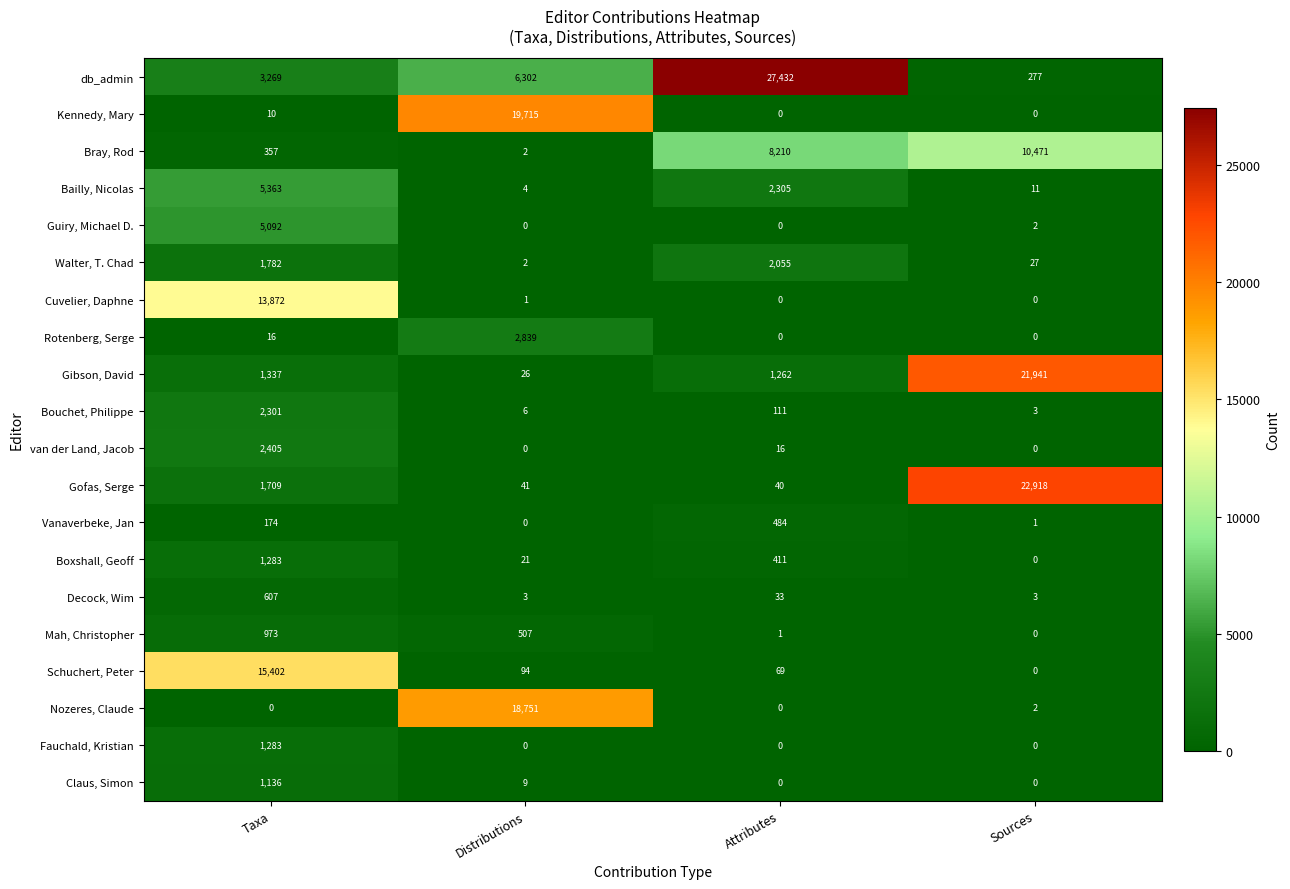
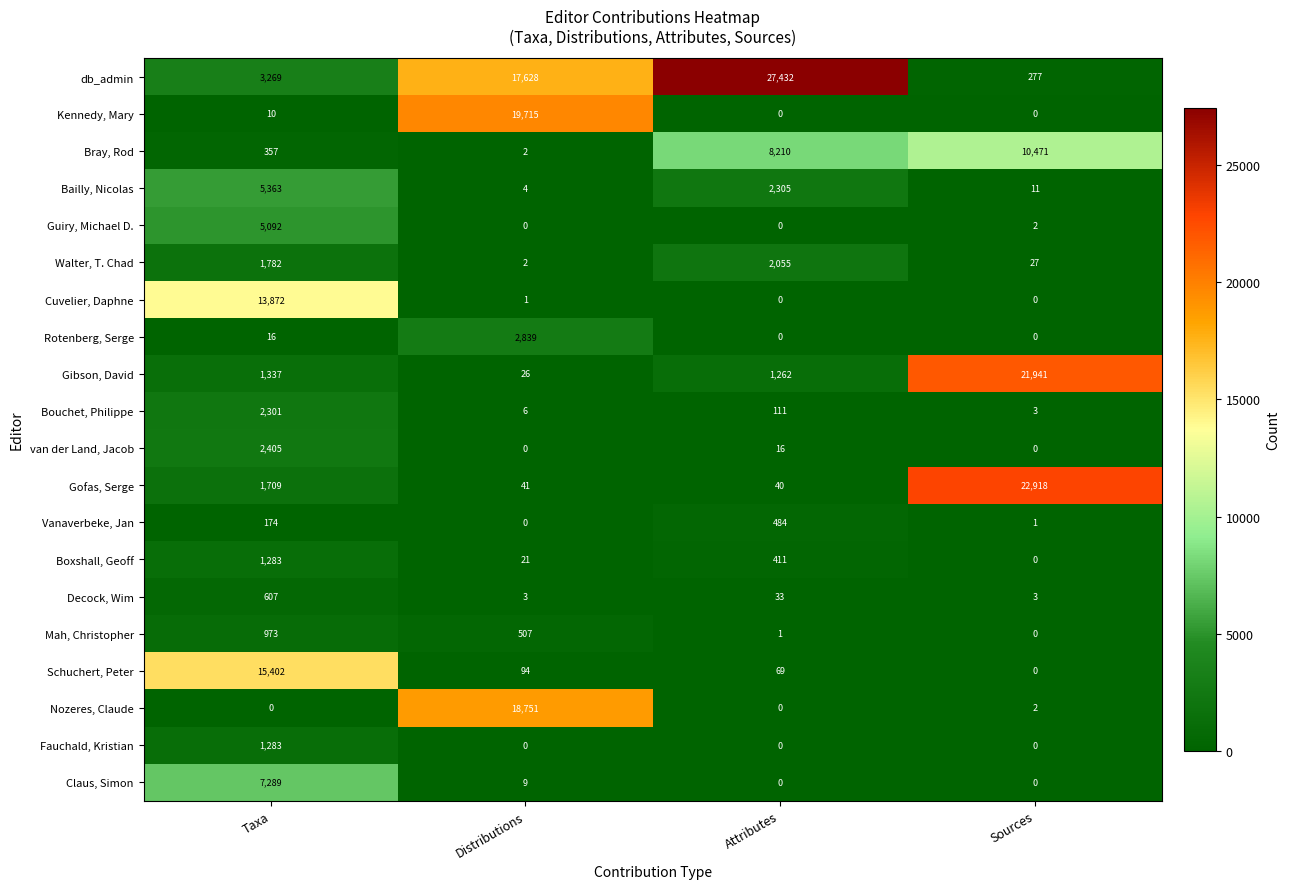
db_admin, Distributions: 6,302 -> 17,628
Claus, Simon, Taxa: 1,136 -> 7,289
